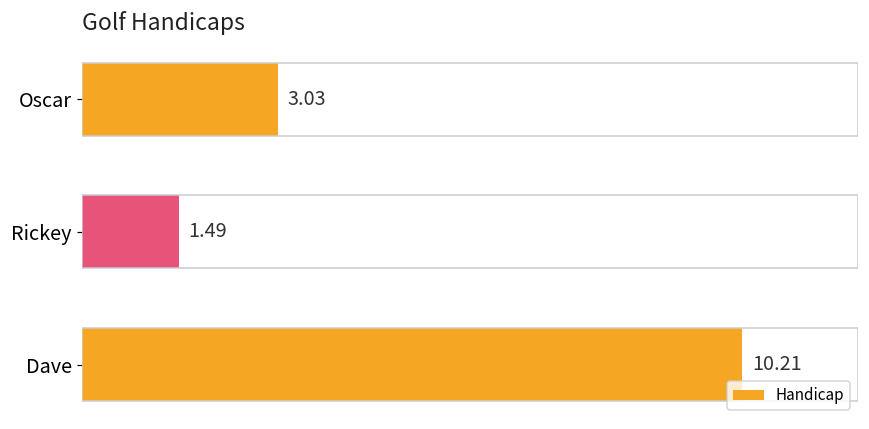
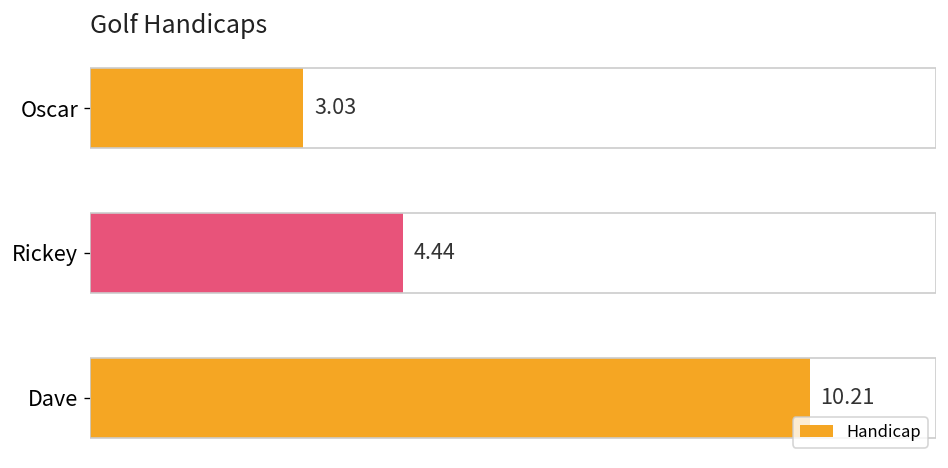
Rickey: 1.49 -> 4.44
